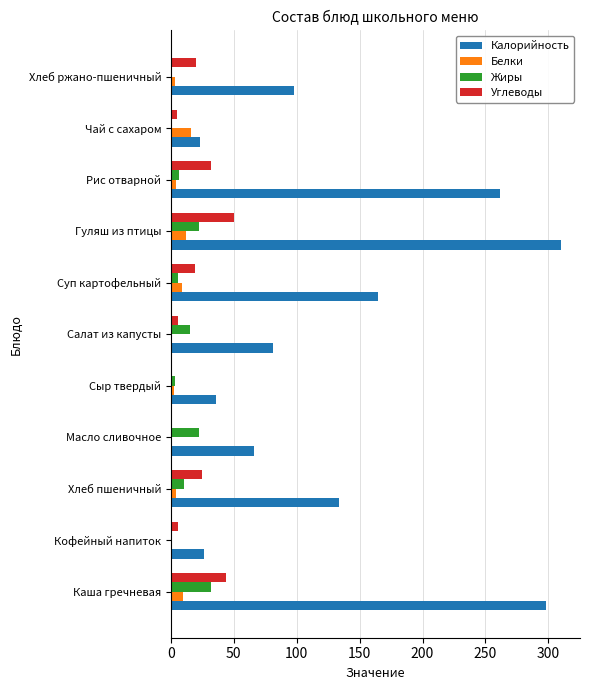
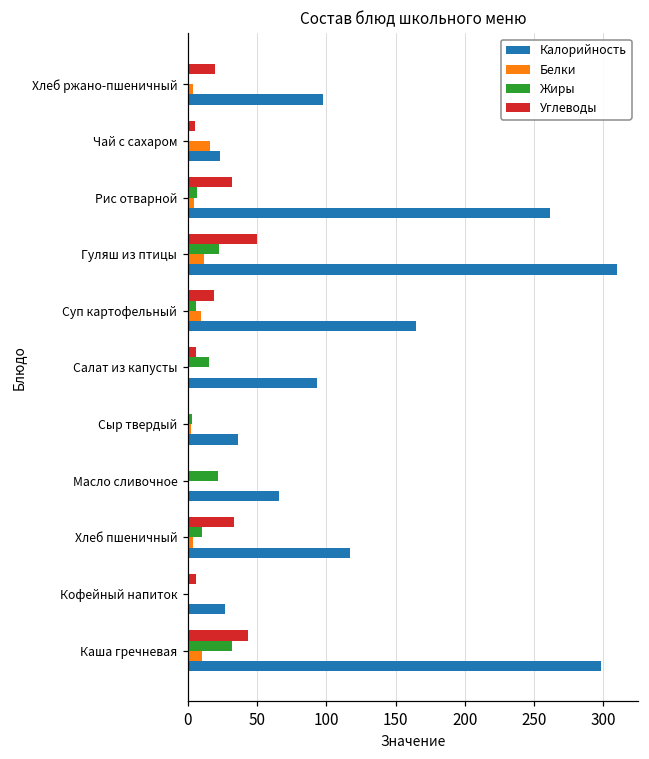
Калорийность, Салат из капусты: 82 -> 93
Углеводы, Хлеб пшеничный: 25 -> 33
Калорийность, Хлеб пшеничный: 134 -> 117
